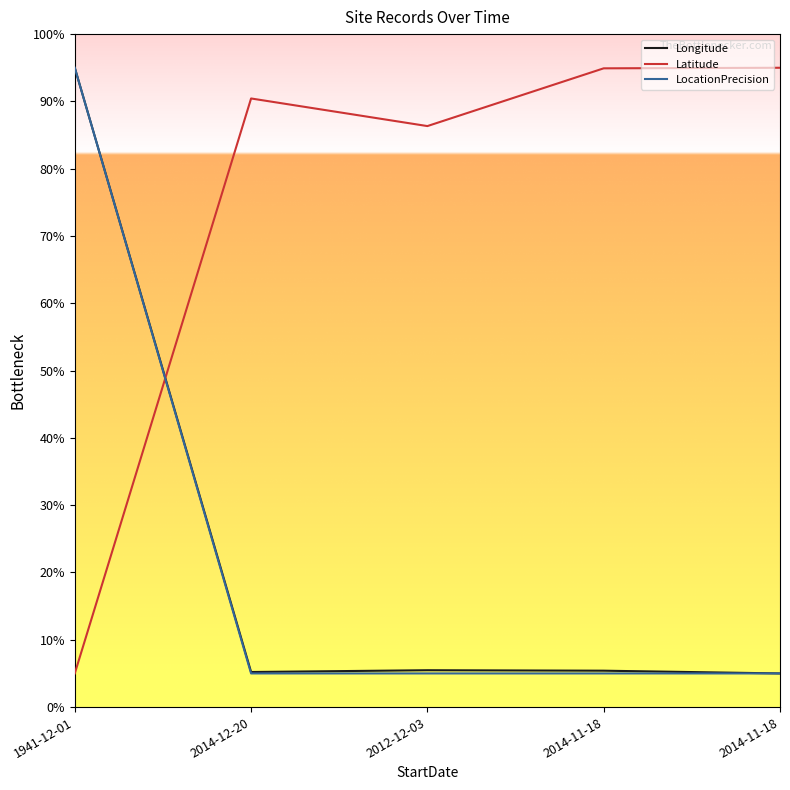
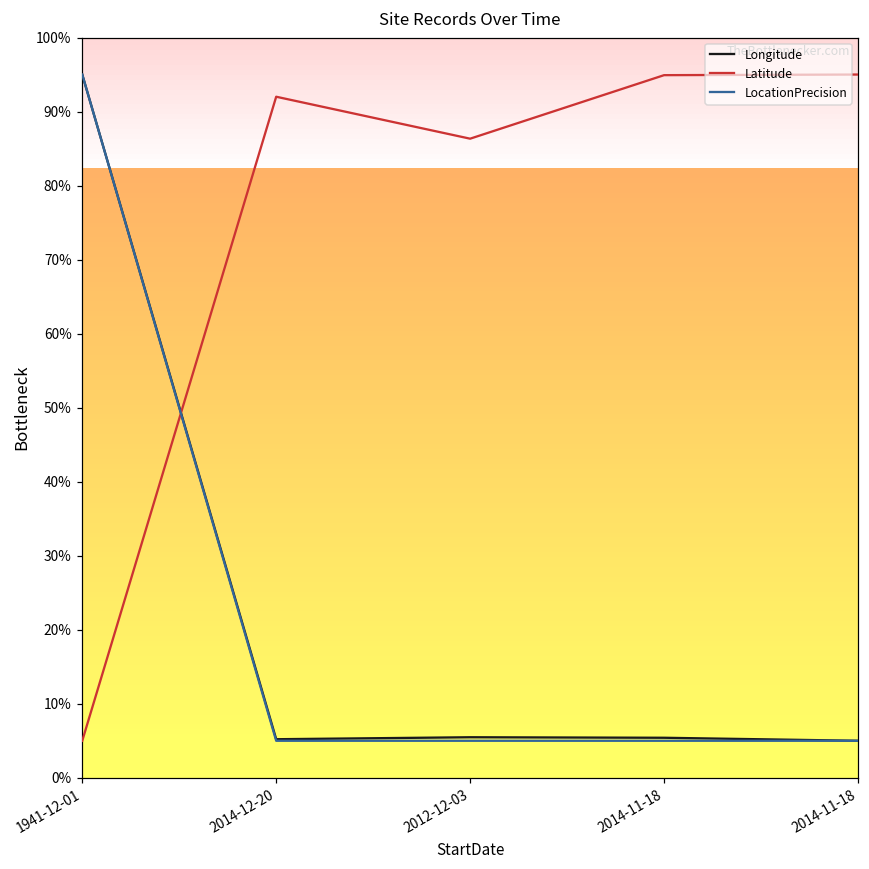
Latitude, 2014-12-20: 90% -> 92%
